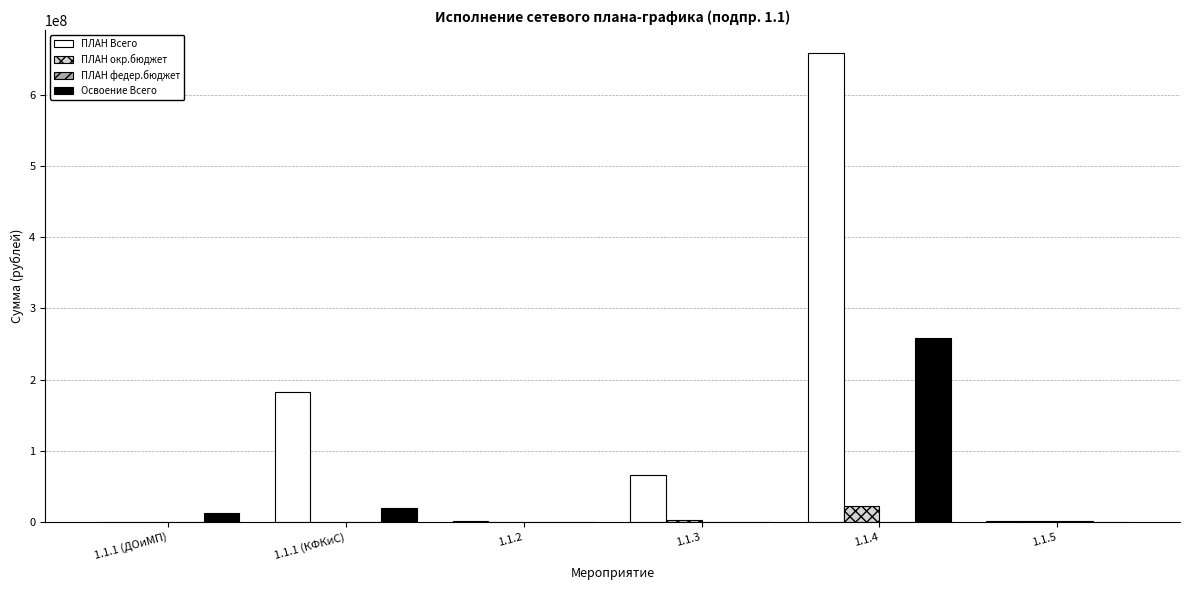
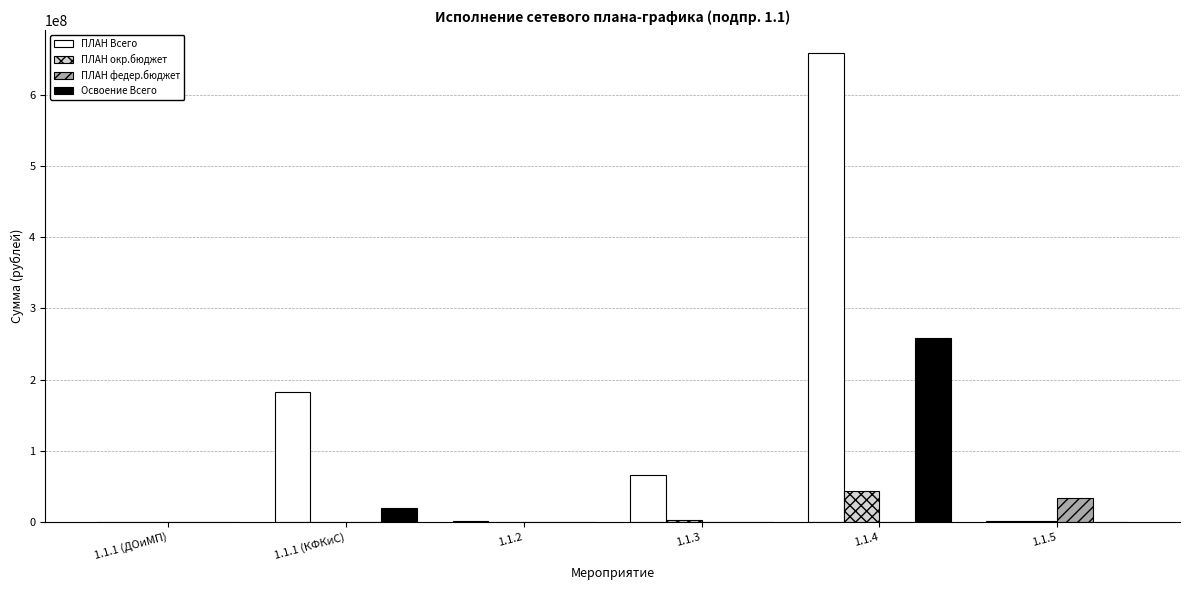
Освоение Всего, 1.1.1 (ДОиМП): 10000000 -> 0
ПЛАН окр.бюджет, 1.1.4: 20000000 -> 40000000
ПЛАН федер.бюджет, 1.1.5: 0 -> 30000000
